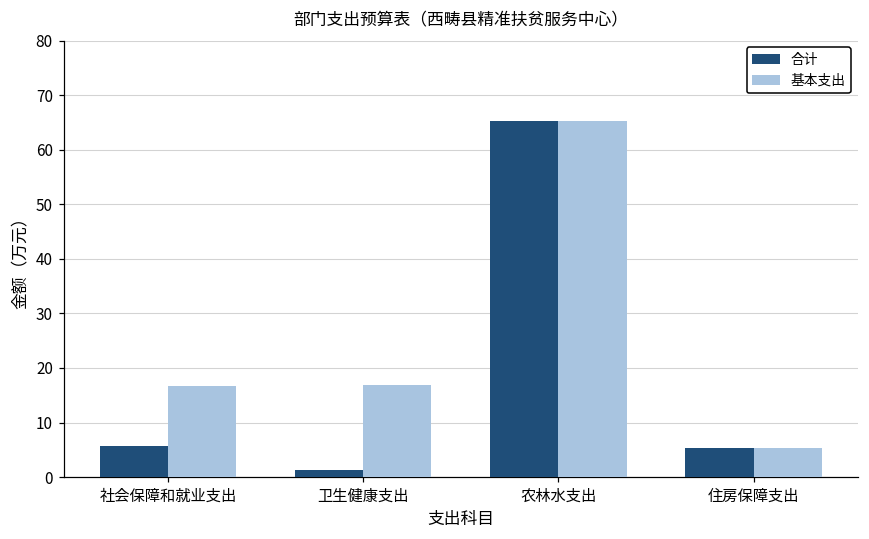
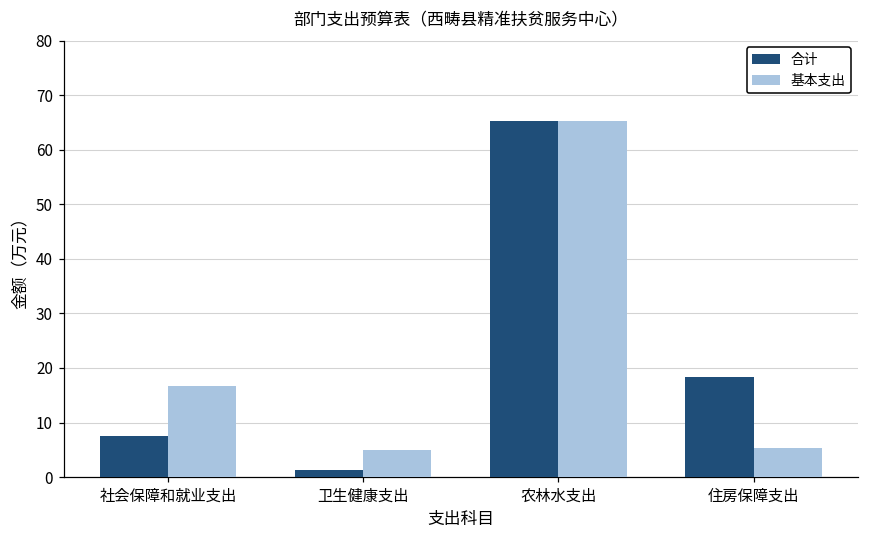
合计, 社会保障和就业支出: 6 -> 8
基本支出, 卫生健康支出: 17 -> 5
合计, 住房保障支出: 5 -> 18
